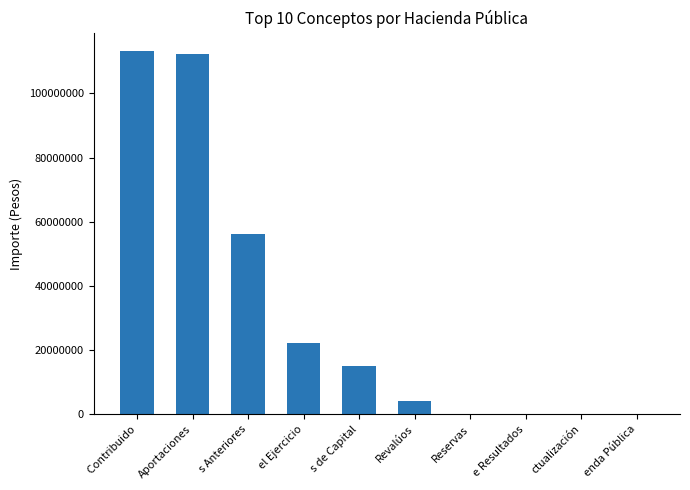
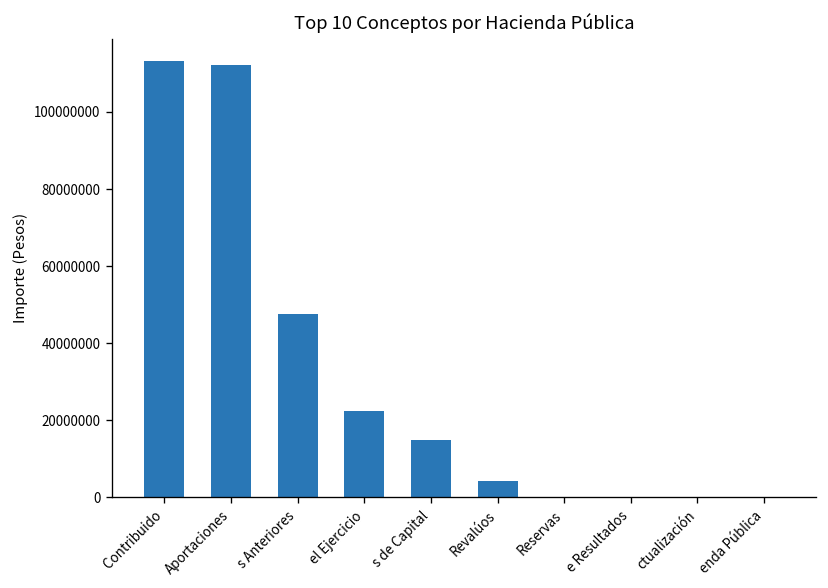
s Anteriores: 56000000 -> 48000000
